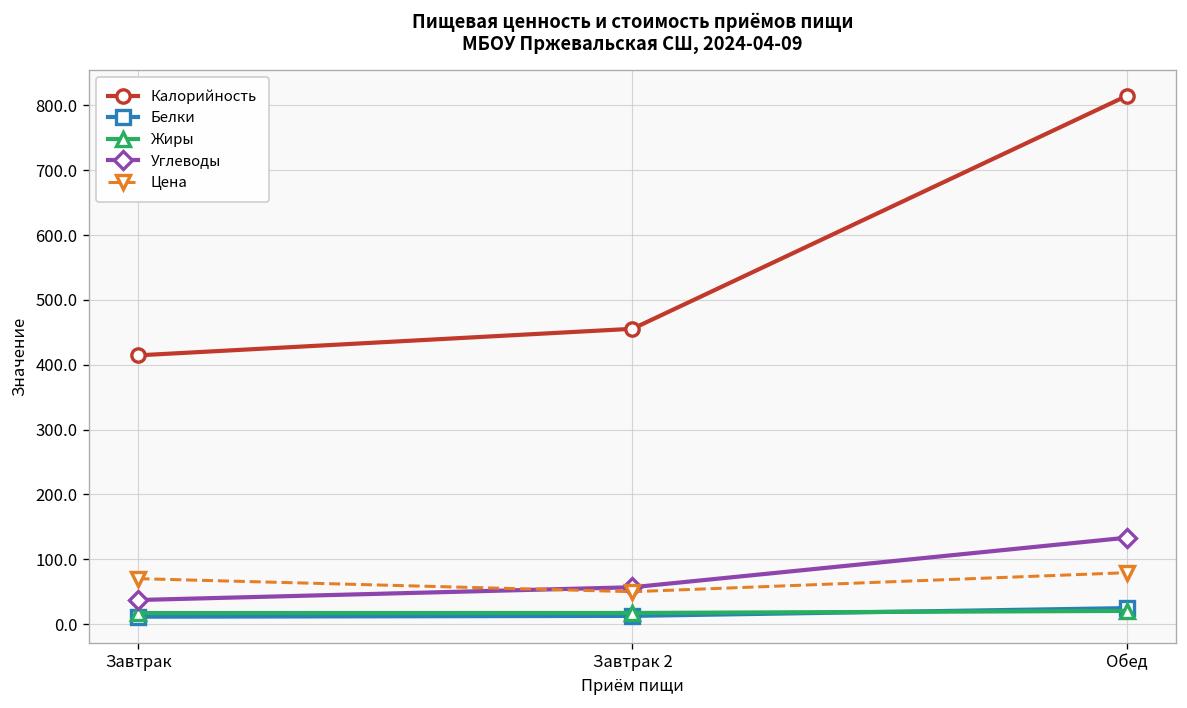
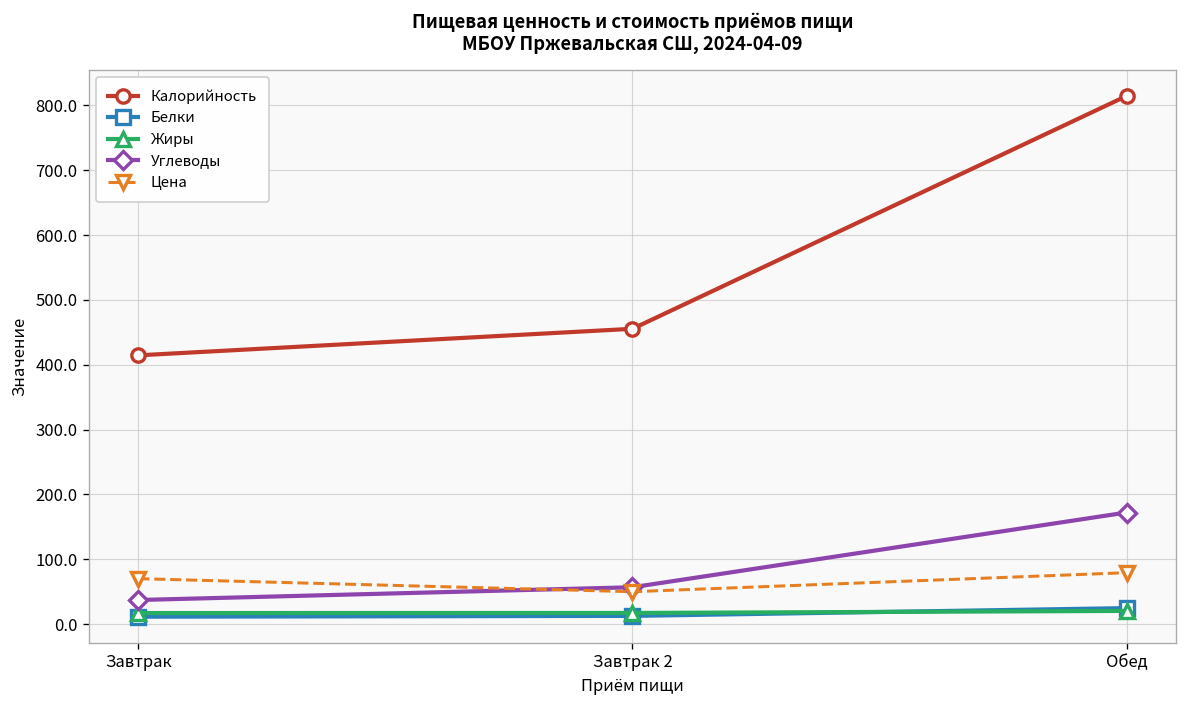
Углеводы, Обед: 130 -> 170
